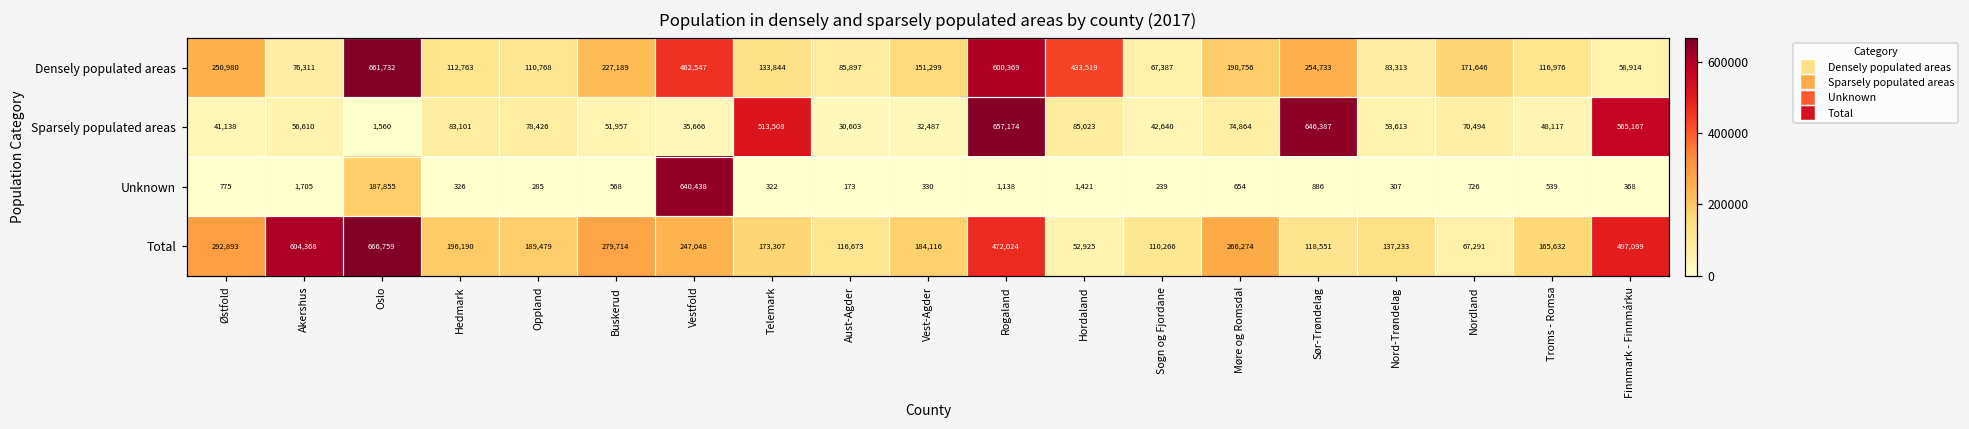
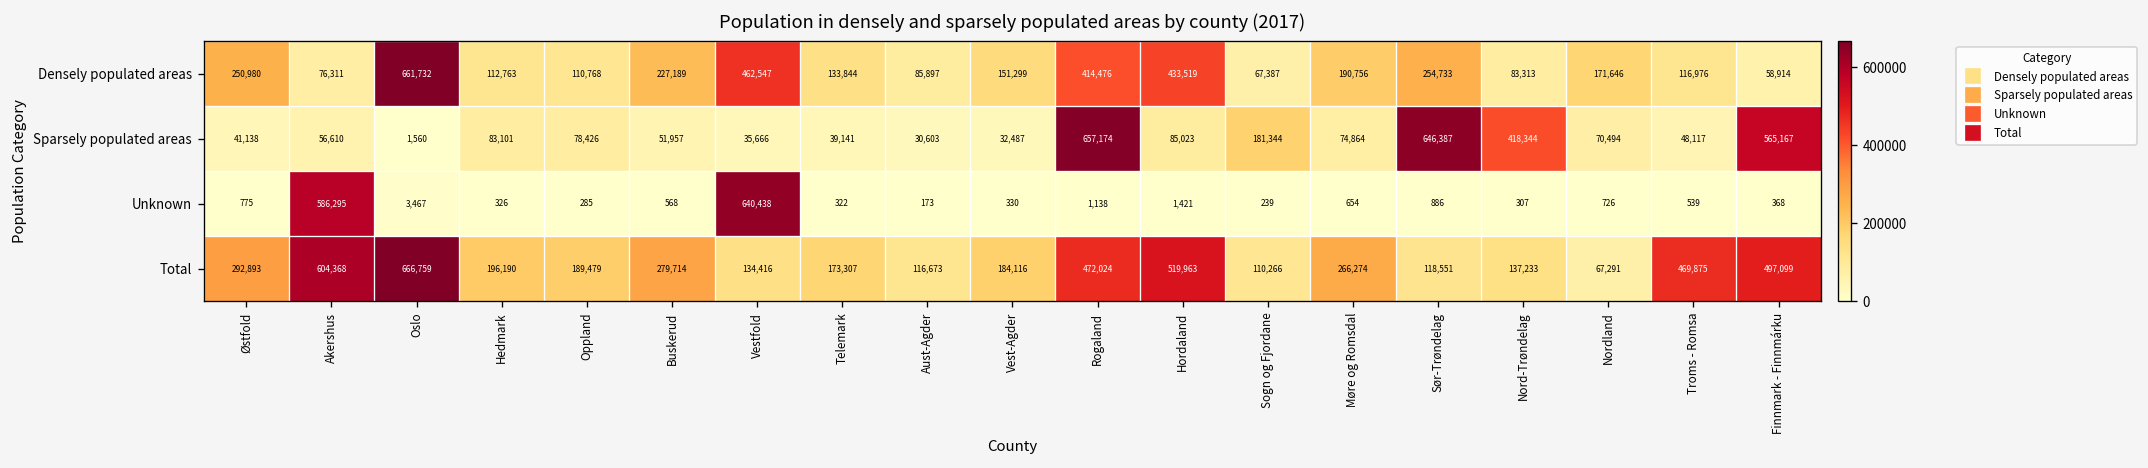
Densely populated areas, Rogaland: 600,369 -> 414,476
Sparsely populated areas, Telemark: 513,508 -> 39,141
Sparsely populated areas, Sogn og Fjordane: 42,640 -> 181,344
Sparsely populated areas, Nord-Trøndelag: 53,613 -> 418,344
Unknown, Akershus: 1,705 -> 586,295
Unknown, Oslo: 187,855 -> 3,467
Total, Vestfold: 247,048 -> 134,416
Total, Hordaland: 52,925 -> 519,963
Total, Troms - Romsa: 165,632 -> 469,875
